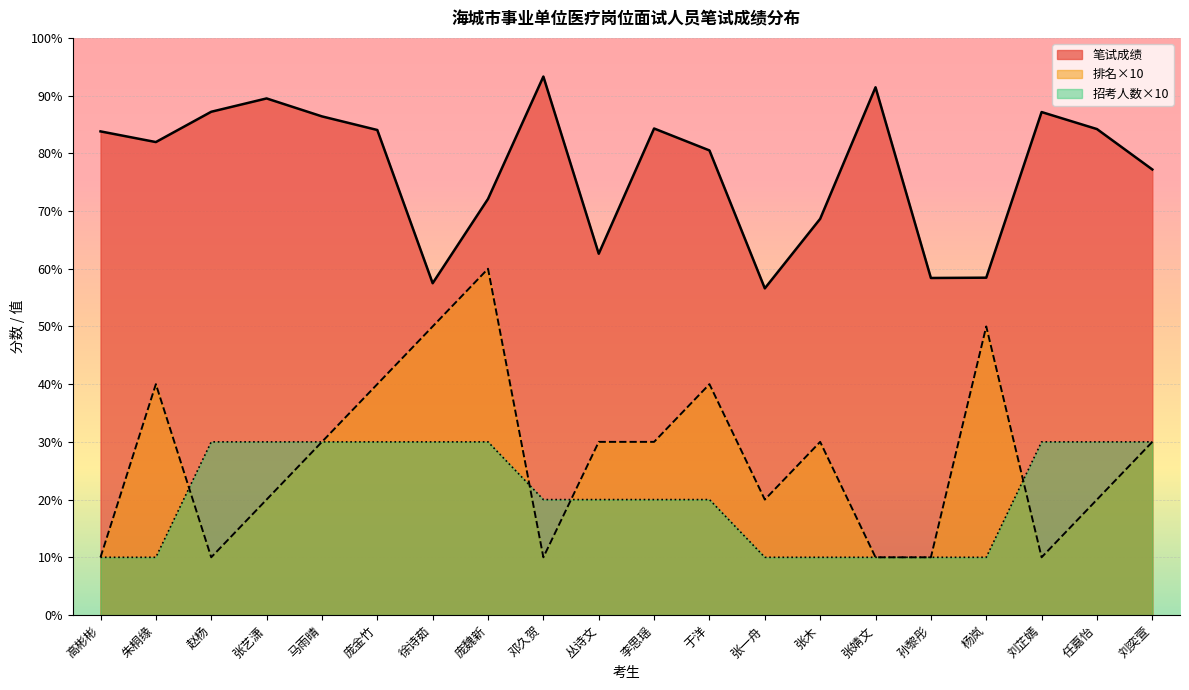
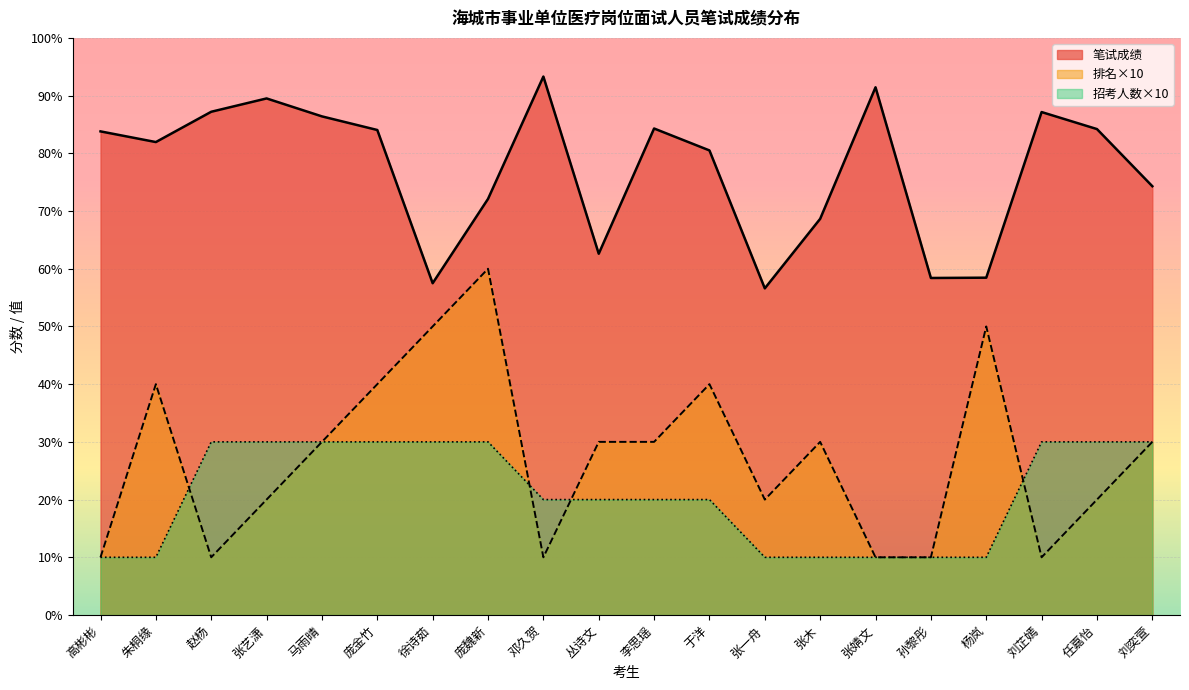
笔试成绩, 刘奕萱: 77% -> 74%
